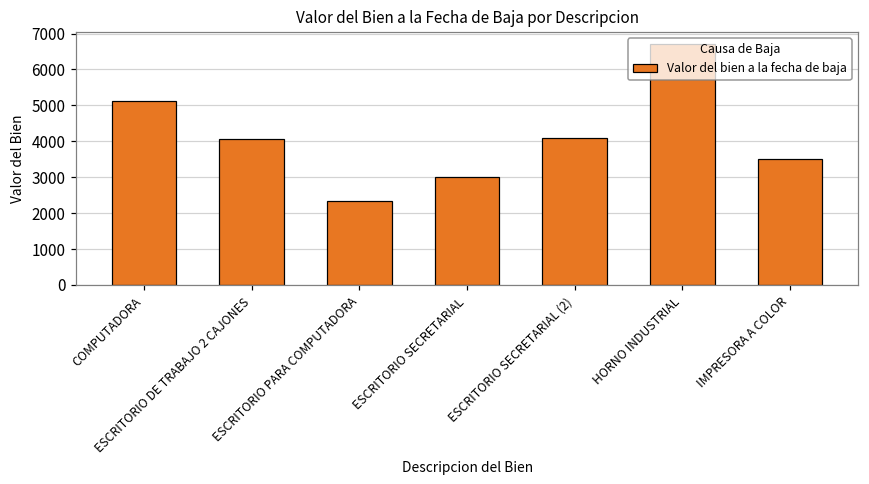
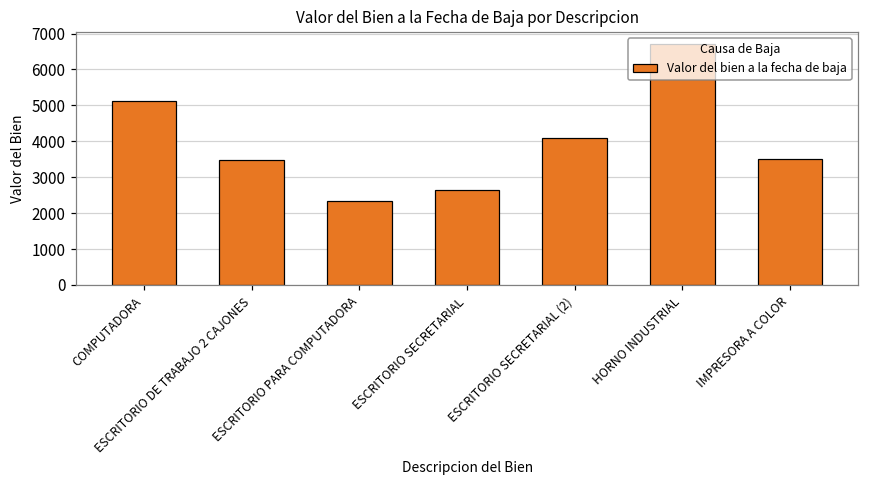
ESCRITORIO DE TRABAJO 2 CAJONES: 4100 -> 3500
ESCRITORIO SECRETARIAL: 3000 -> 2700
